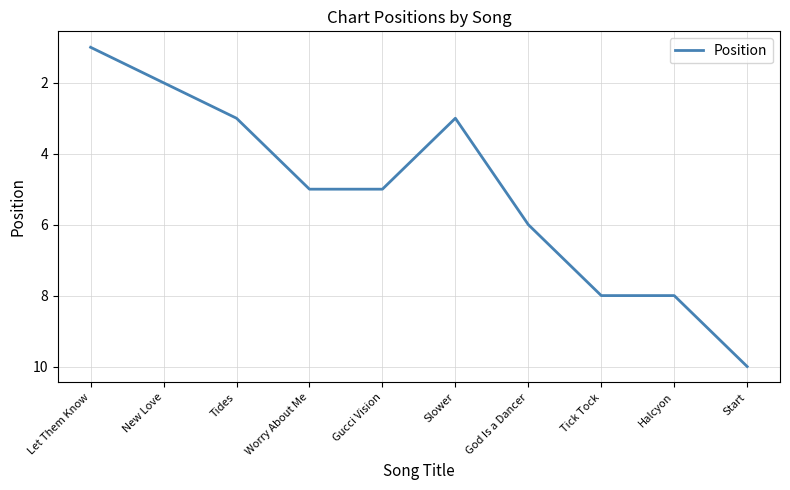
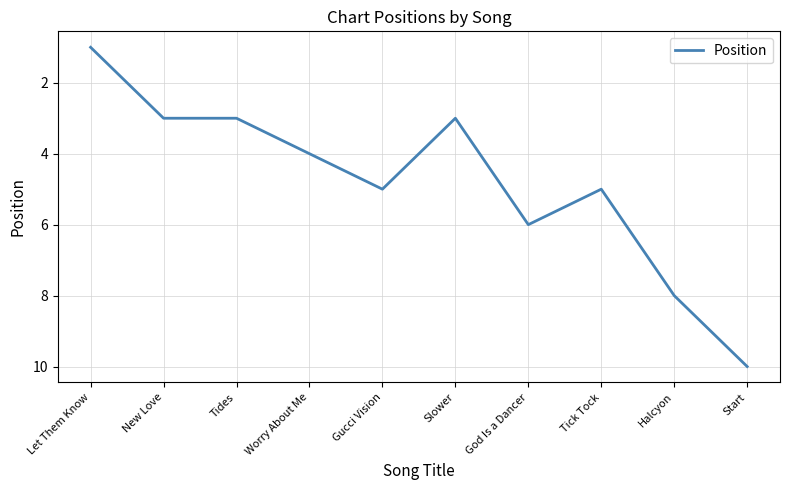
New Love: 2 -> 3
Worry About Me: 5 -> 4
Tick Tock: 8 -> 5
